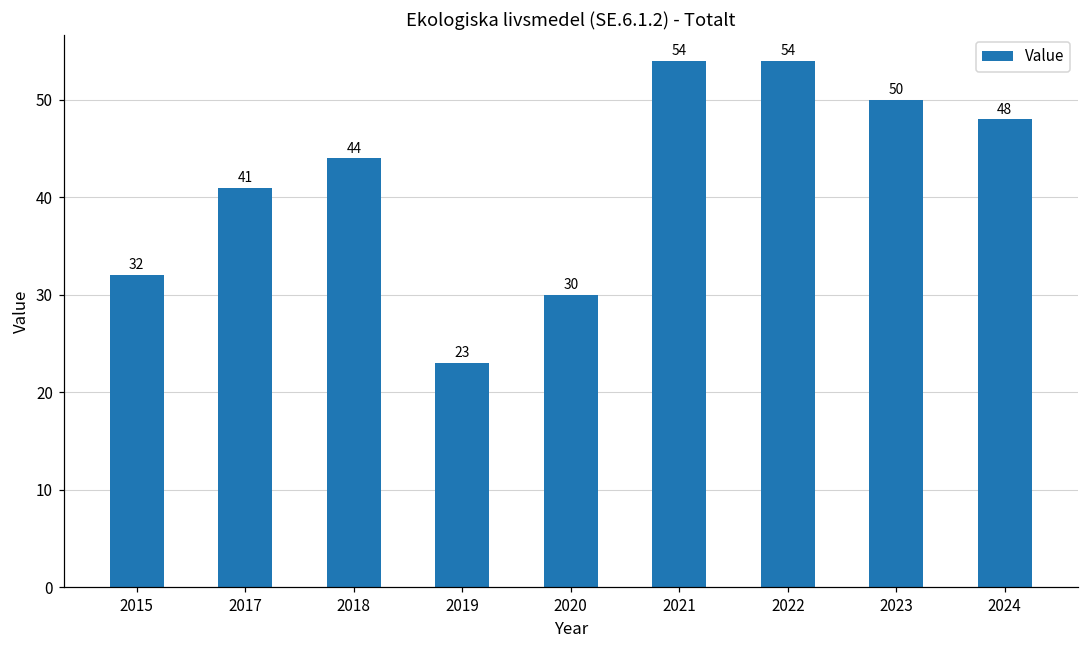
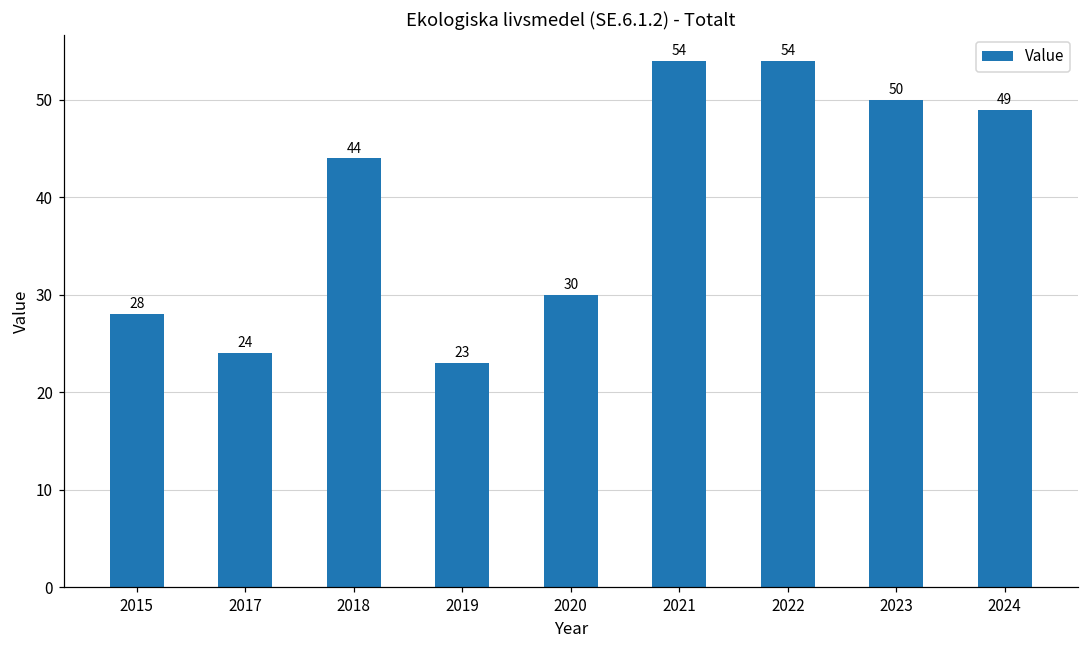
2015: 32 -> 28
2017: 41 -> 24
2024: 48 -> 49
